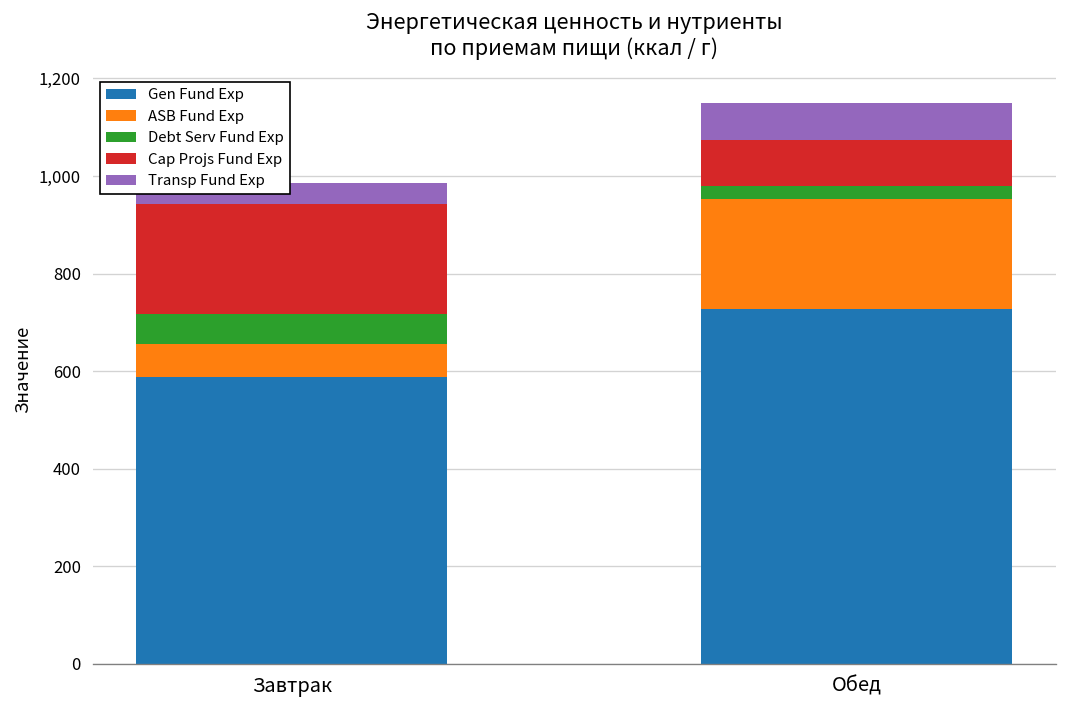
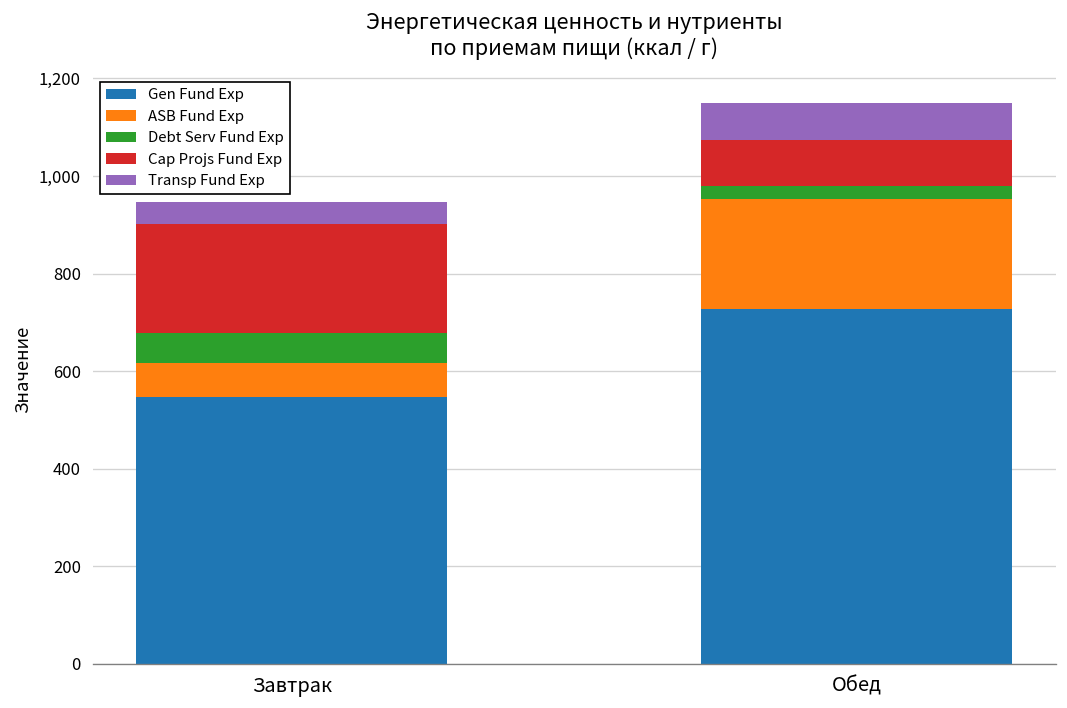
Gen Fund Exp, Завтрак: 590 -> 550
